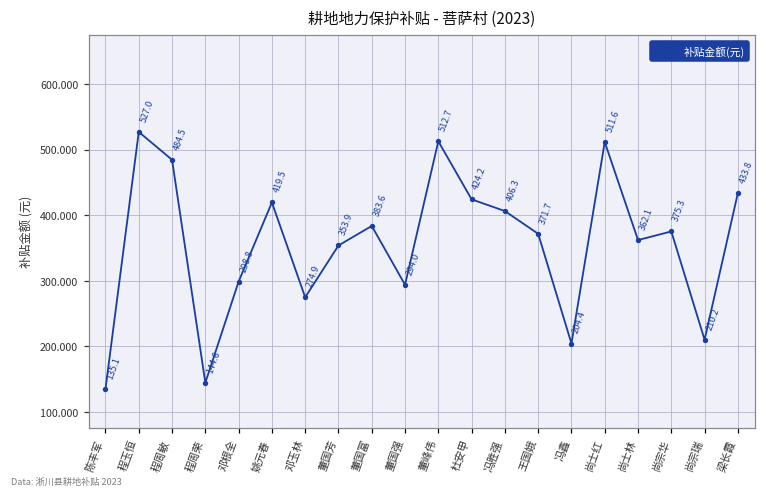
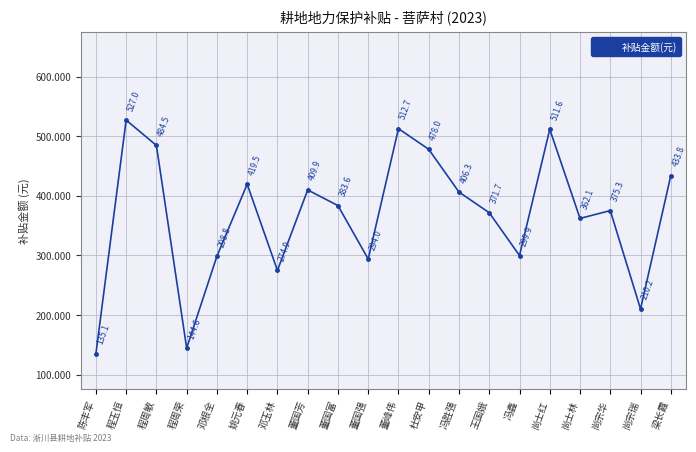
董国芳: 353.9 -> 409.9
杜安甲: 424.2 -> 478.0
冯鑫: 204.4 -> 299.9
